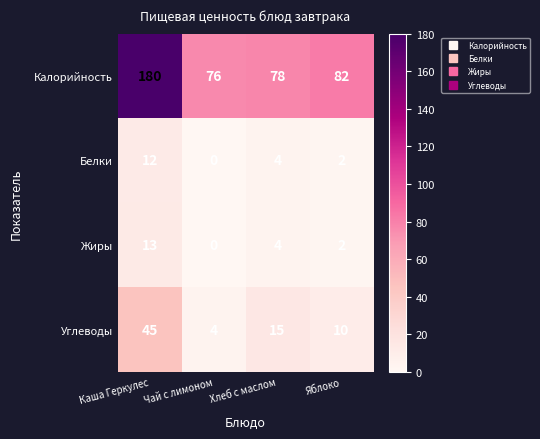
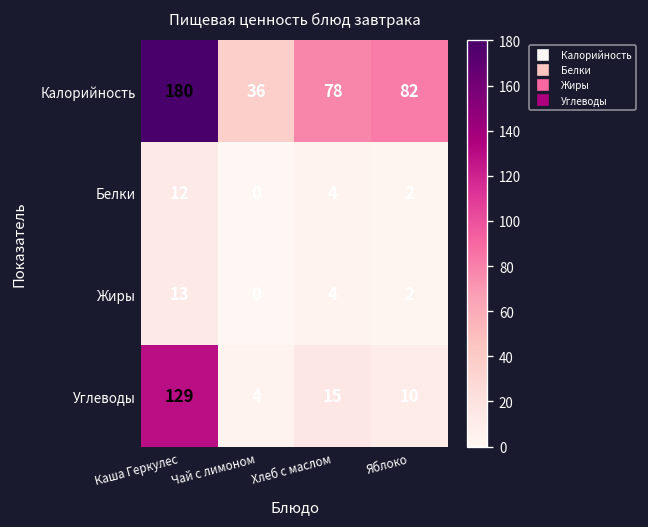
Калорийность, Чай с лимоном: 76 -> 36
Углеводы, Каша Геркулес: 45 -> 129
